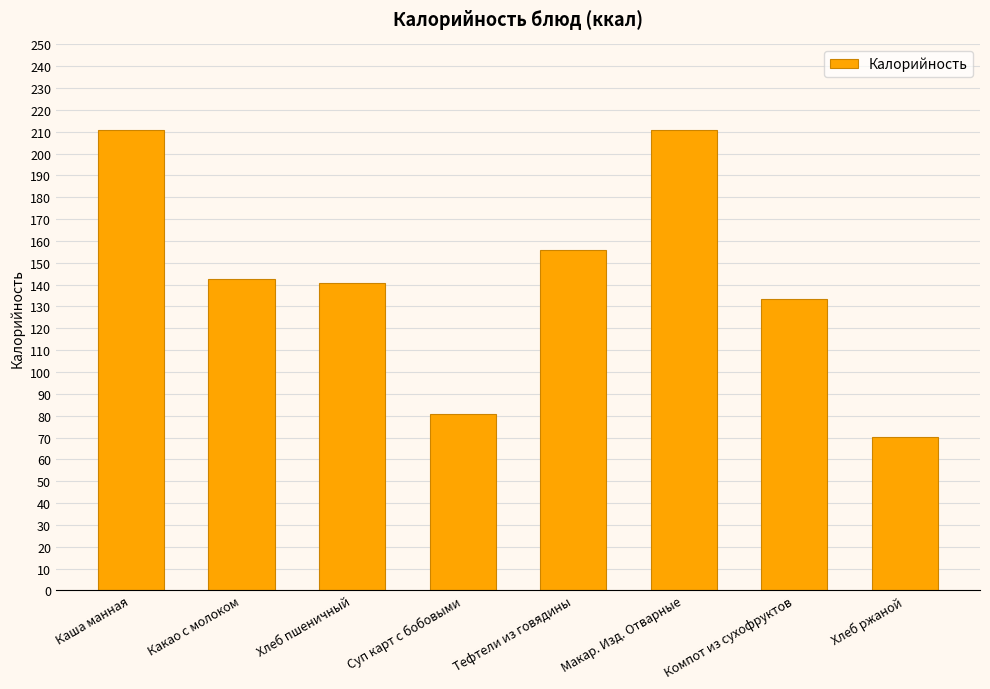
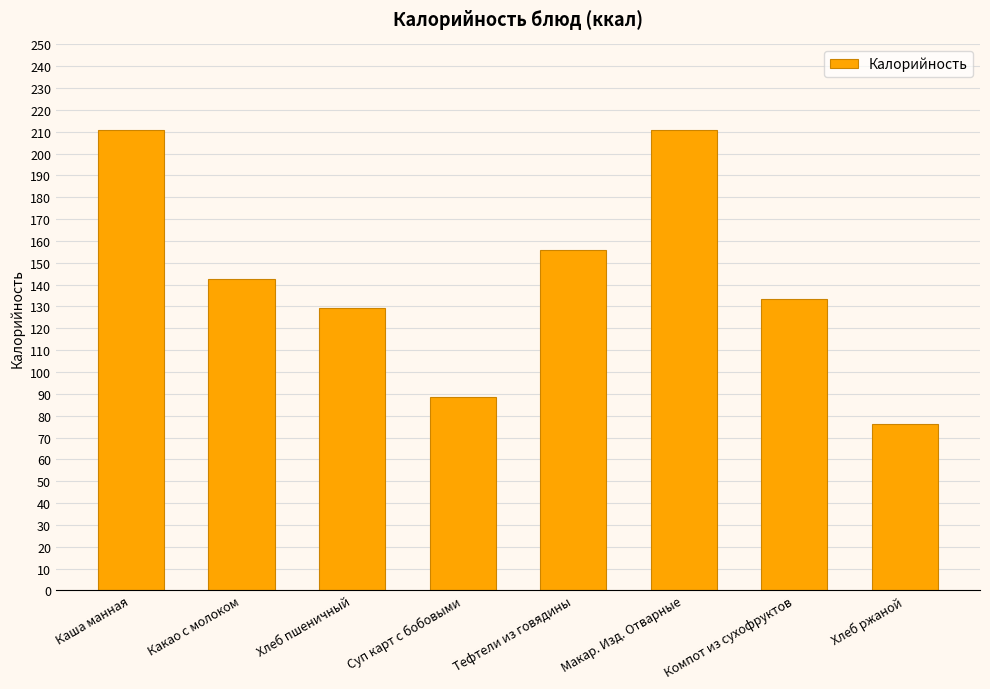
Хлеб пшеничный: 141 -> 129
Суп карт с бобовыми: 81 -> 89
Хлеб ржаной: 70 -> 76
